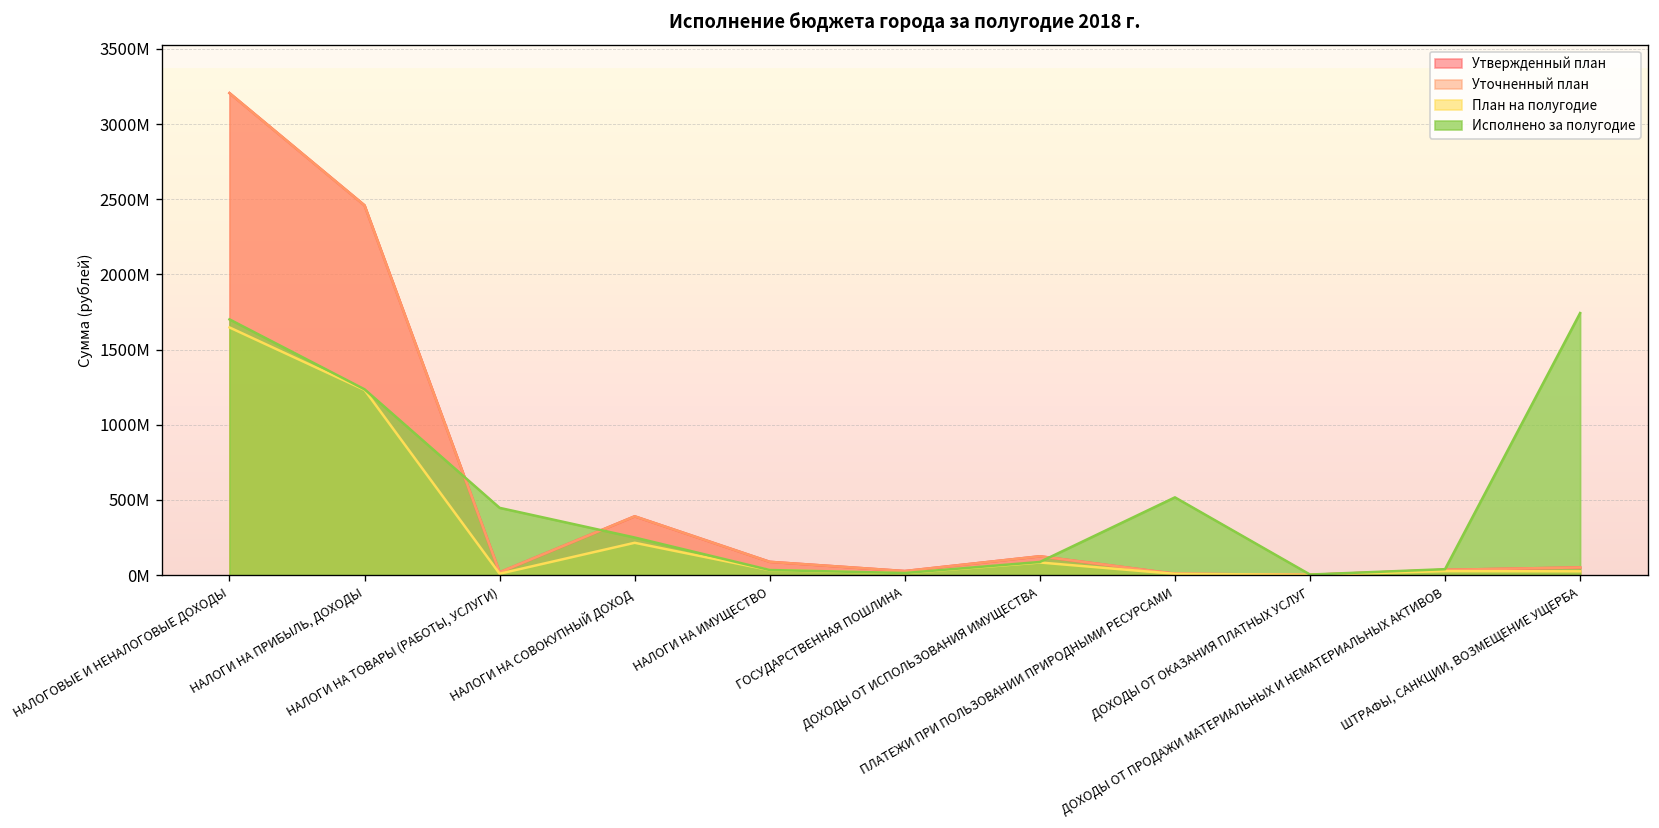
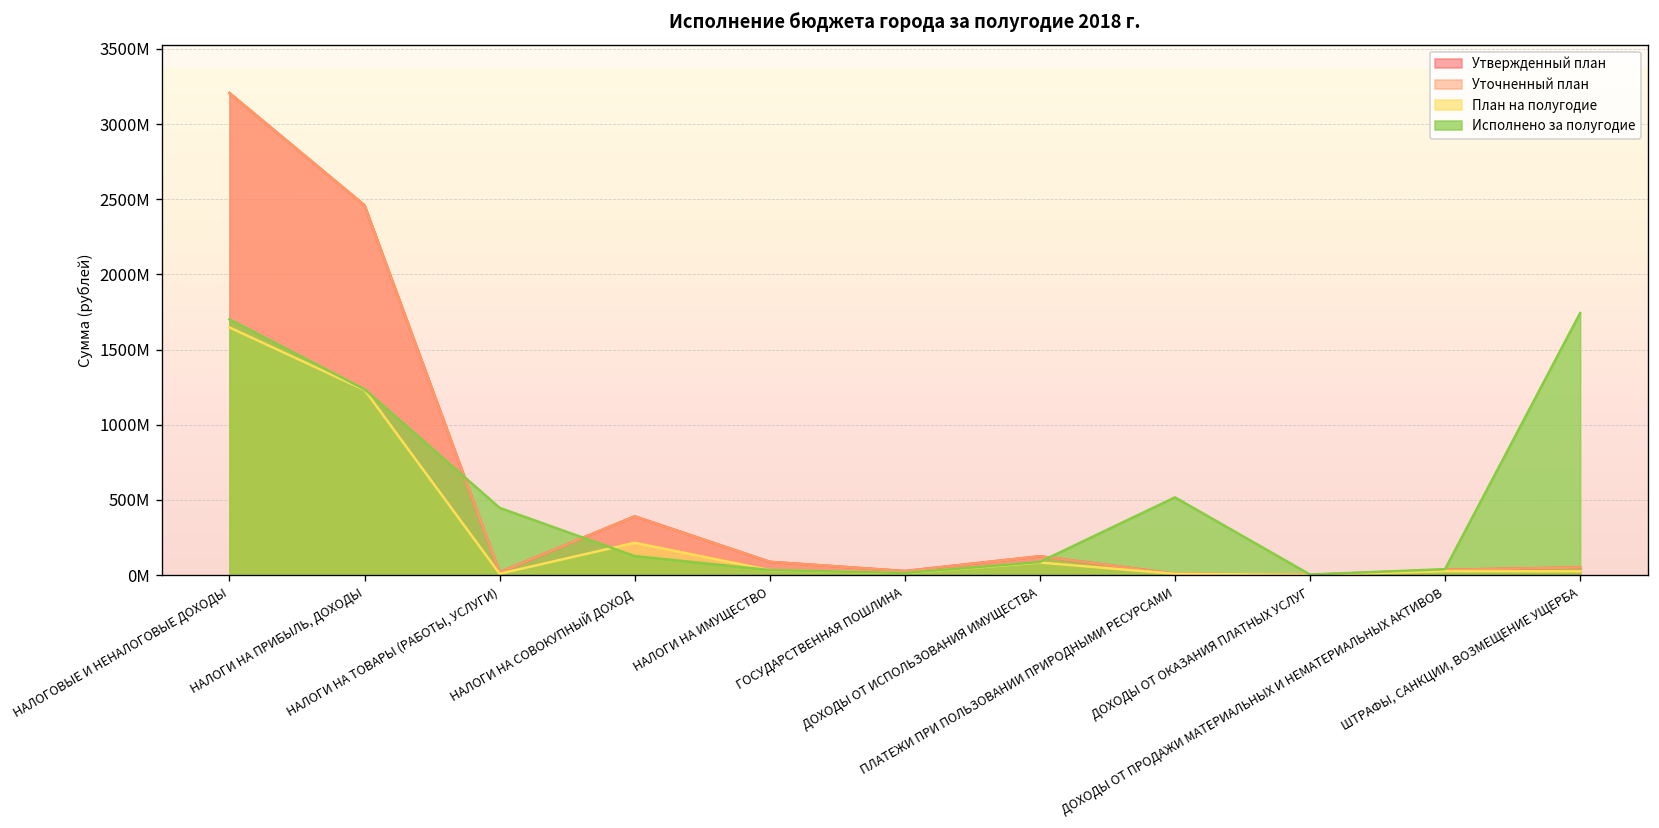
Исполнено за полугодие, НАЛОГИ НА СОВОКУПНЫЙ ДОХОД: 250000000 -> 130000000
